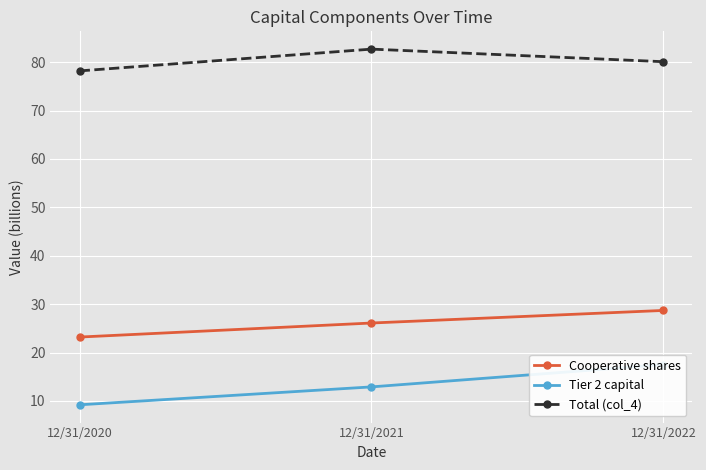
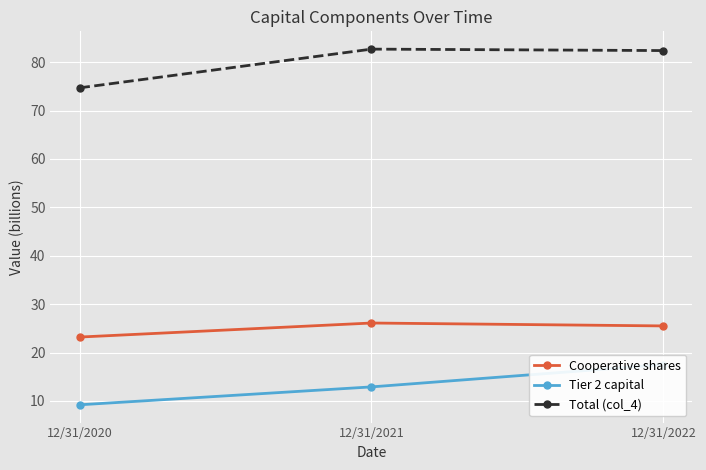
Total (col_4), 12/31/2020: 78 -> 75
Cooperative shares, 12/31/2022: 29 -> 26
Total (col_4), 12/31/2022: 80 -> 82
